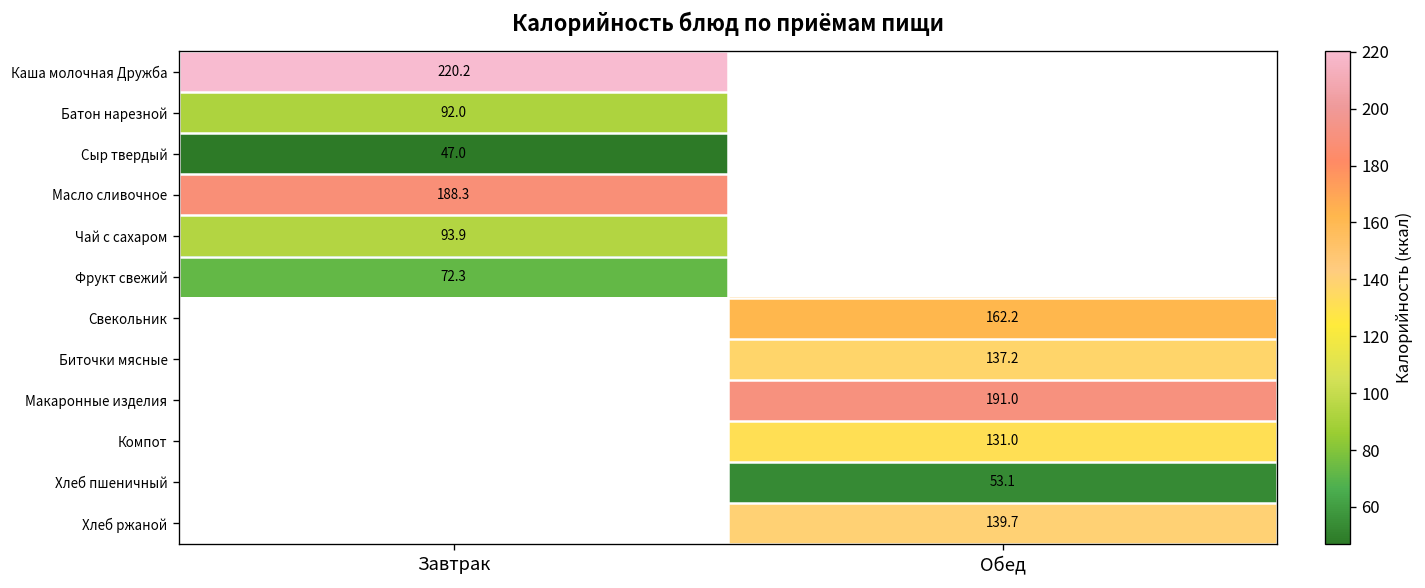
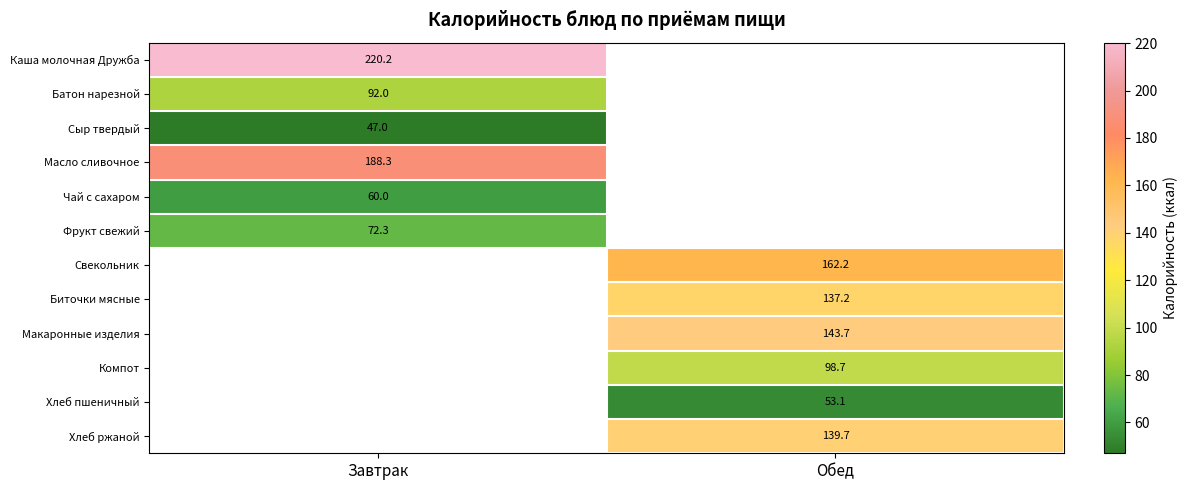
Чай с сахаром, Завтрак: 93.9 -> 60.0
Макаронные изделия, Обед: 191.0 -> 143.7
Компот, Обед: 131.0 -> 98.7
